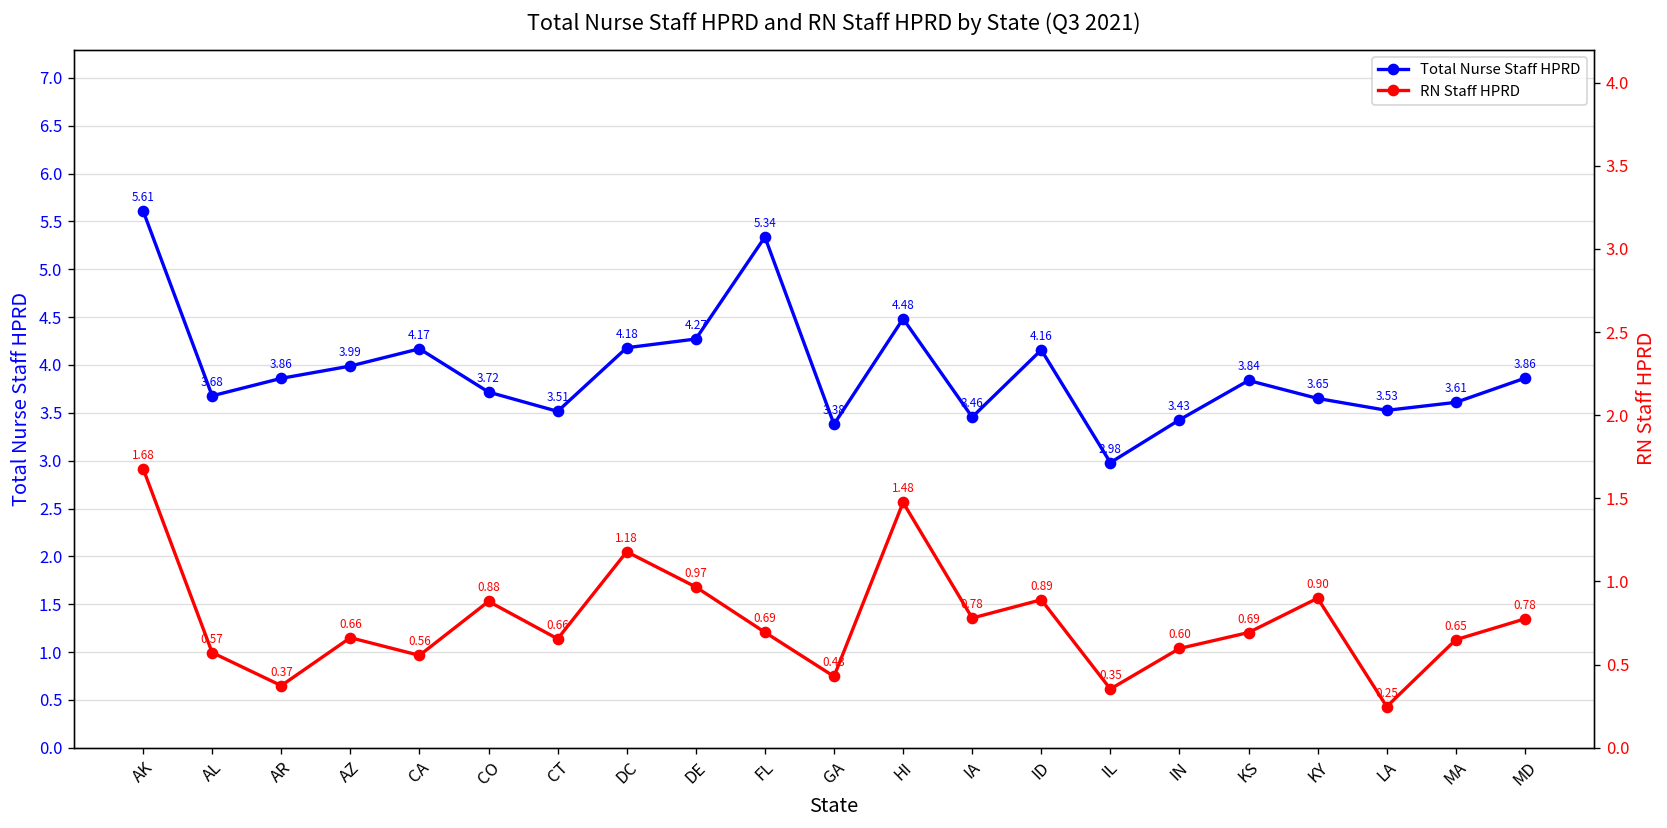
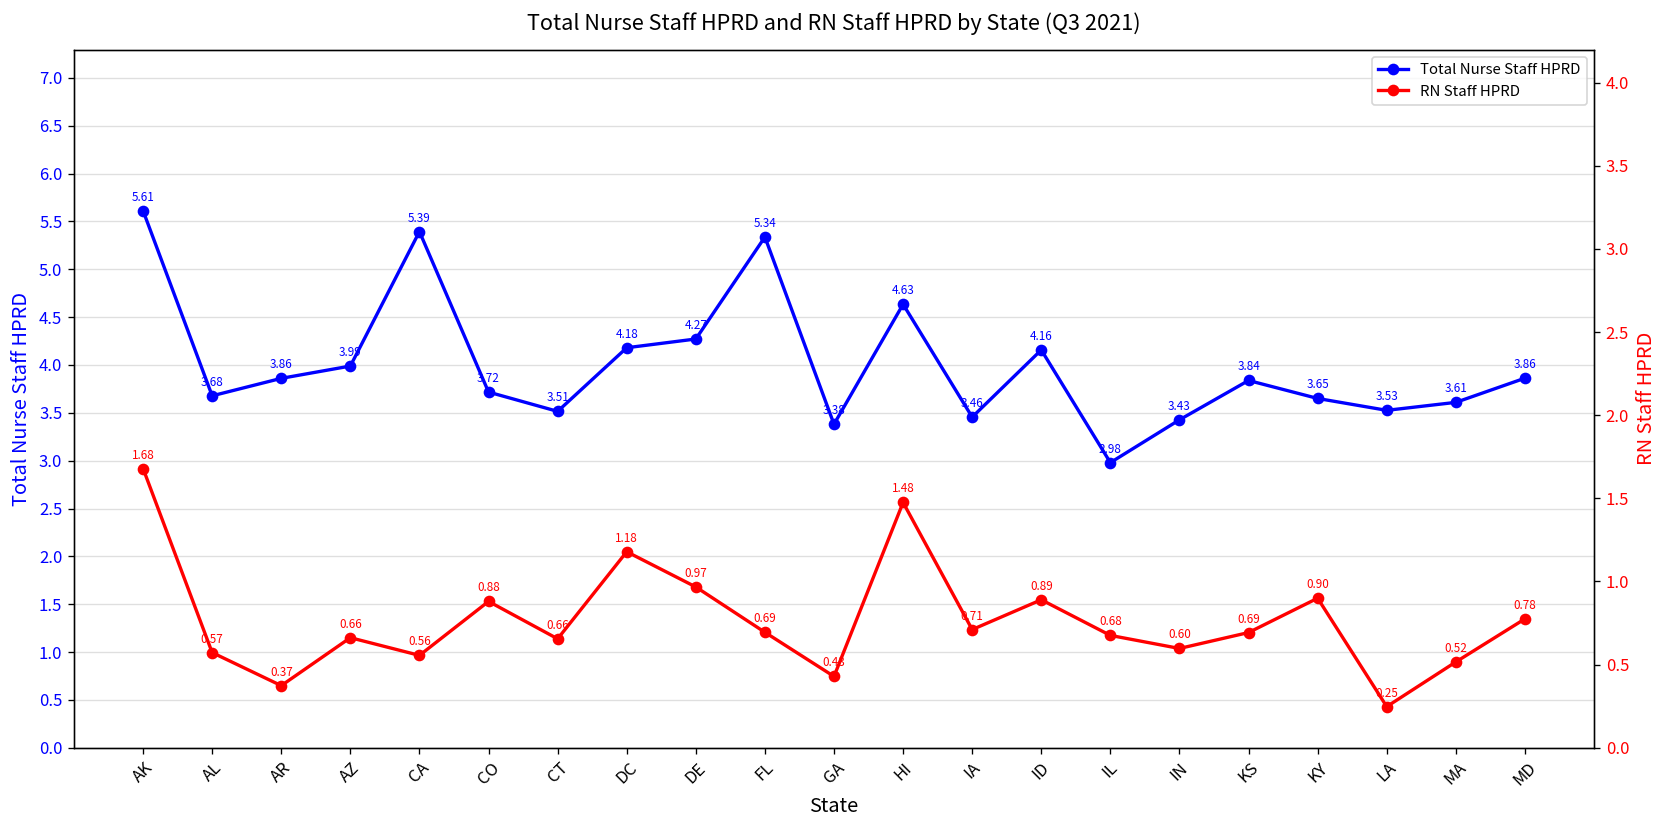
Total Nurse Staff HPRD, CA: 4.17 -> 5.39
Total Nurse Staff HPRD, HI: 4.48 -> 4.63
RN Staff HPRD, IA: 0.78 -> 0.71
RN Staff HPRD, IL: 0.35 -> 0.68
RN Staff HPRD, MA: 0.65 -> 0.52
